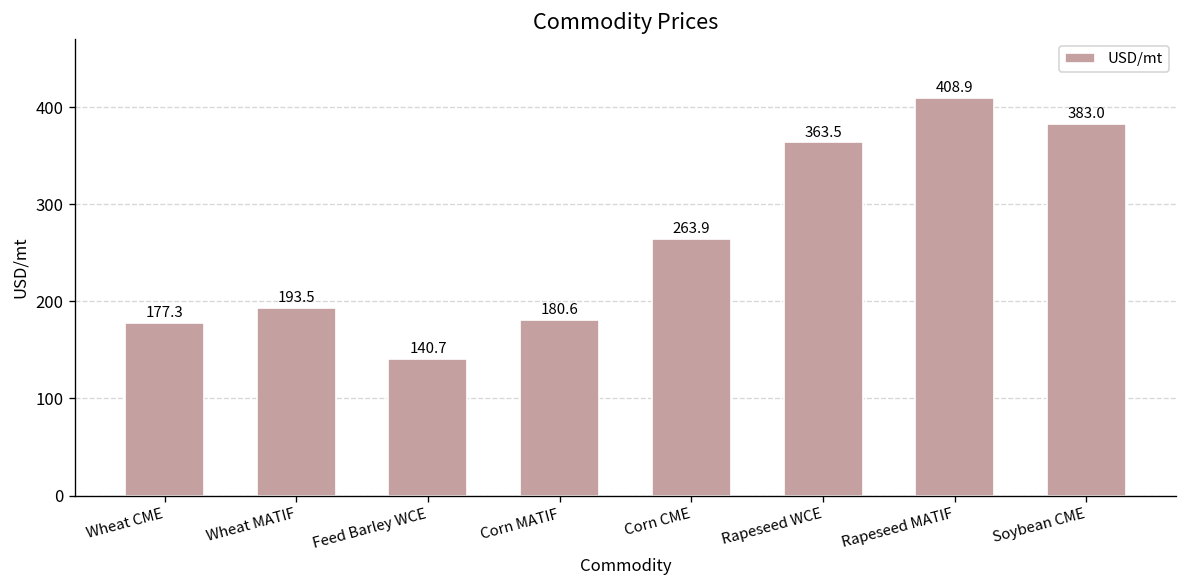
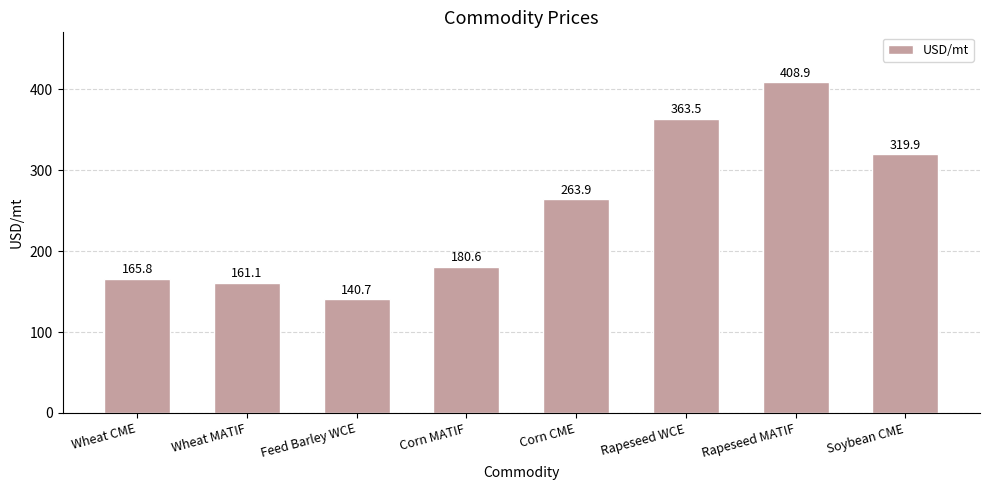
Wheat CME: 177.3 -> 165.8
Wheat MATIF: 193.5 -> 161.1
Soybean CME: 383.0 -> 319.9
